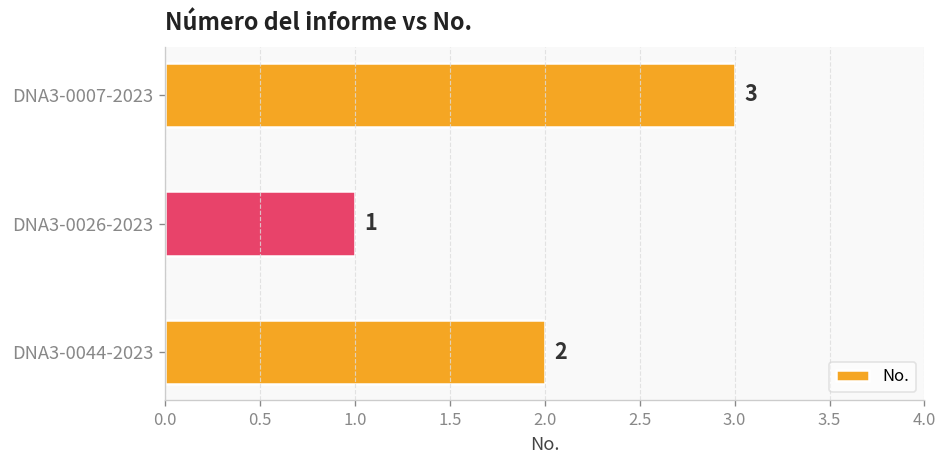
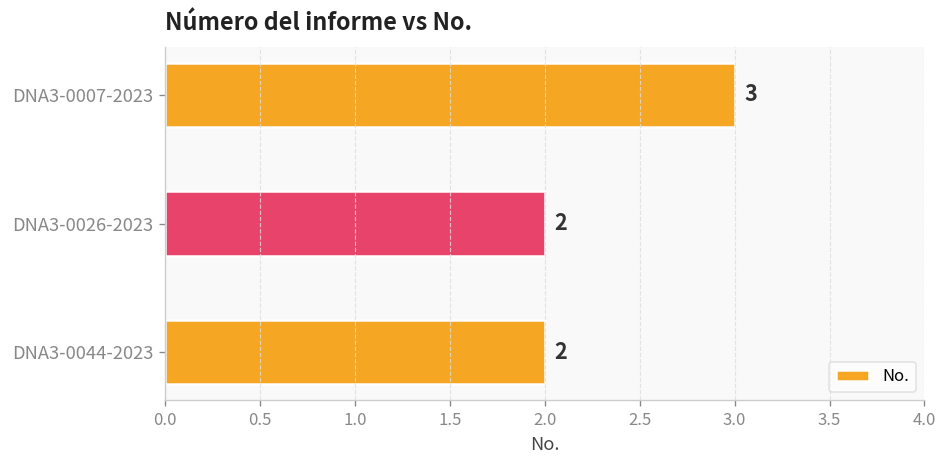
DNA3-0026-2023: 1 -> 2
